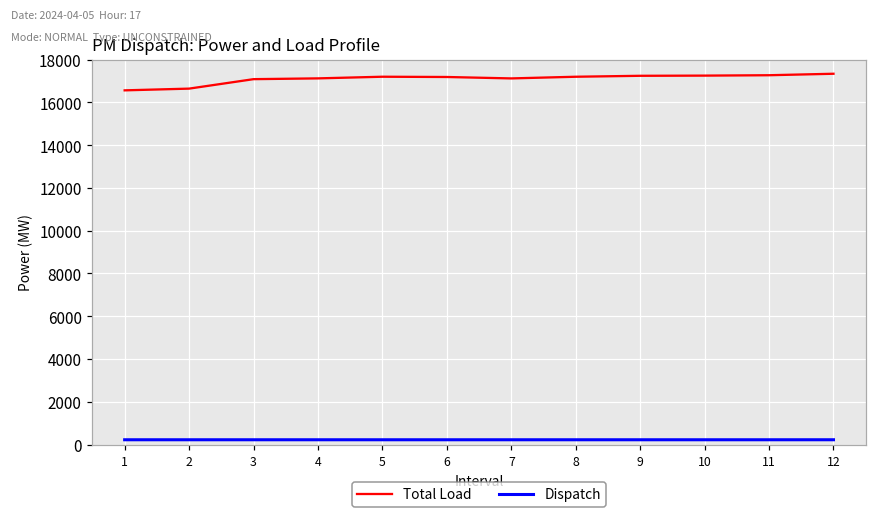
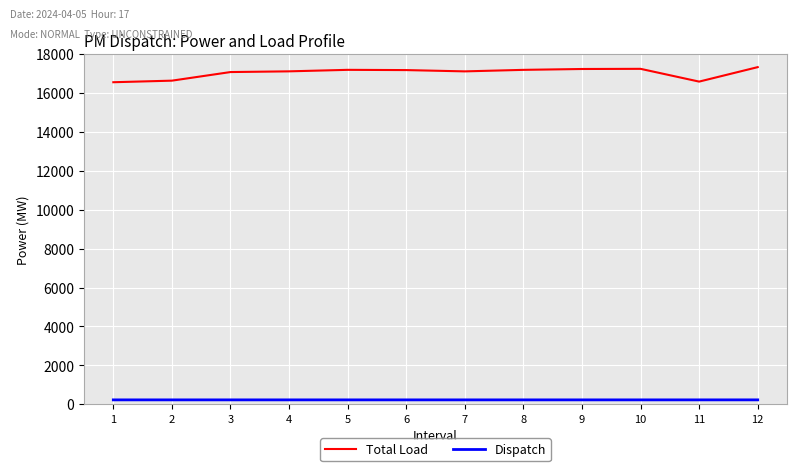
Total Load, 11: 17300 -> 16600
